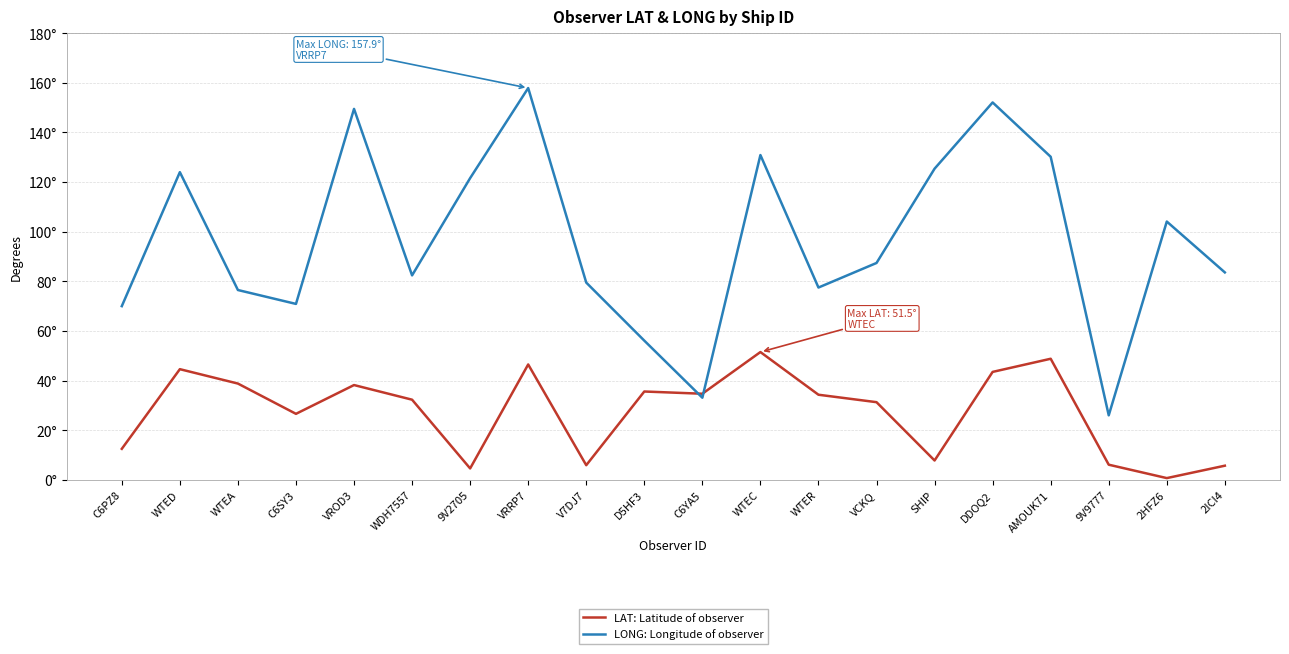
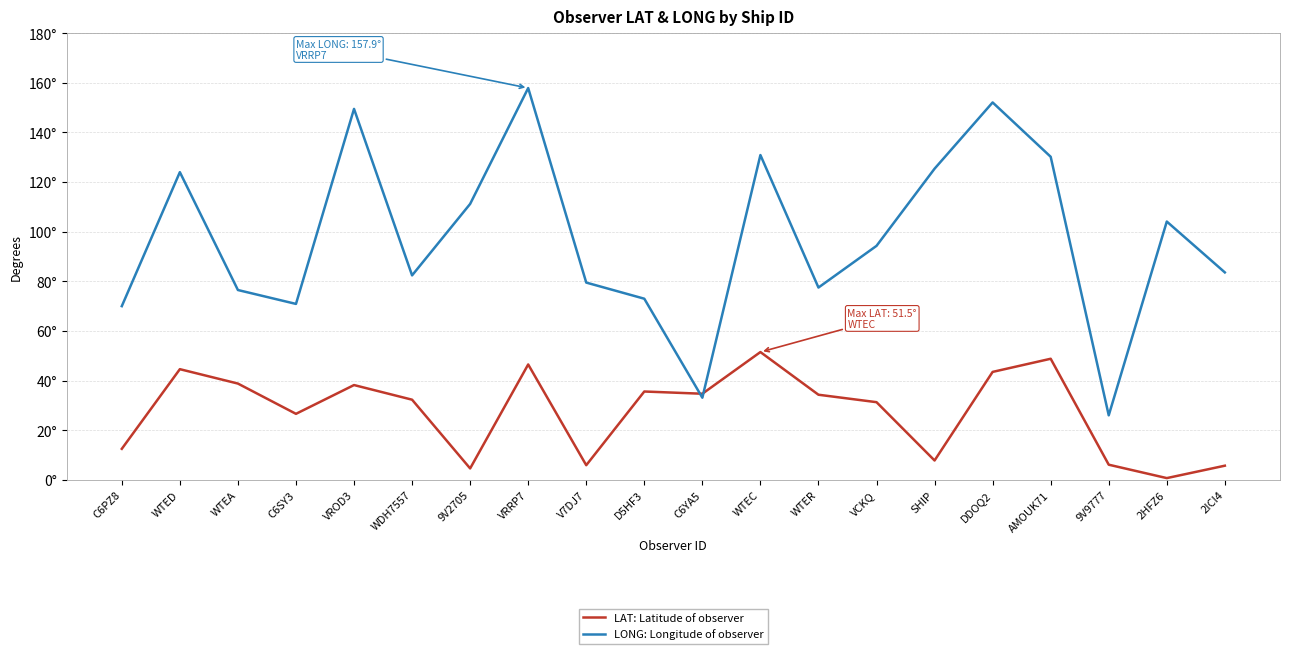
LONG: Longitude of observer, 9V2705: 122° -> 111°
LONG: Longitude of observer, D5HF3: 56° -> 73°
LONG: Longitude of observer, VCKQ: 87° -> 94°
